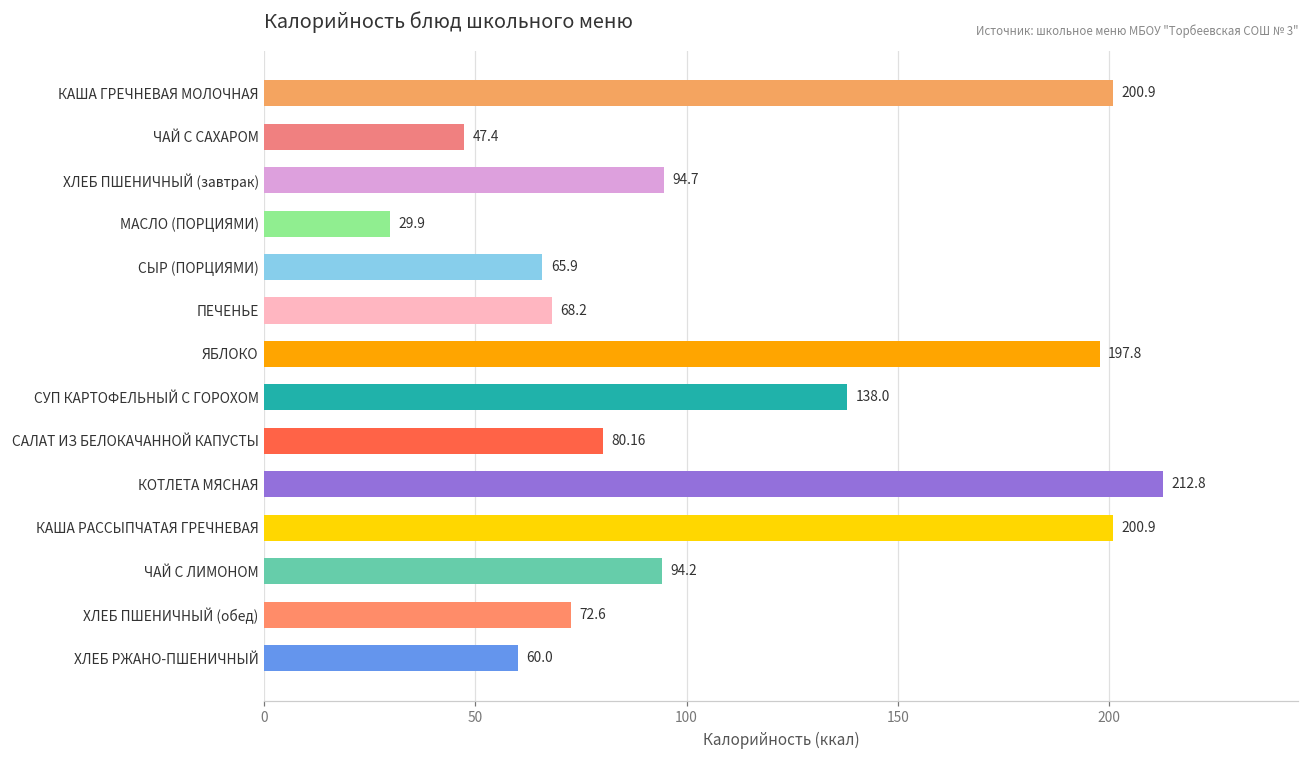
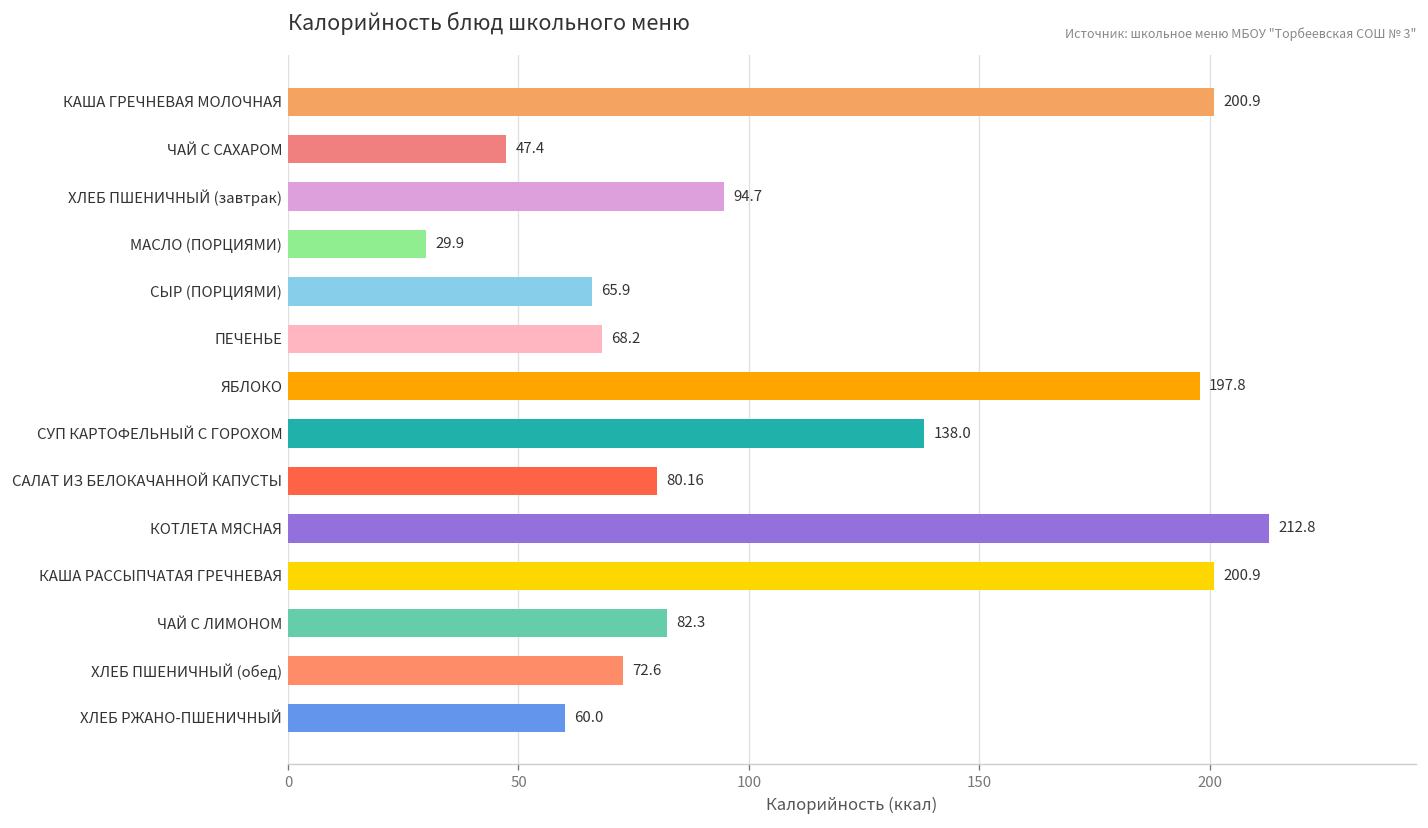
ЧАЙ С ЛИМОНОМ: 94.2 -> 82.3
